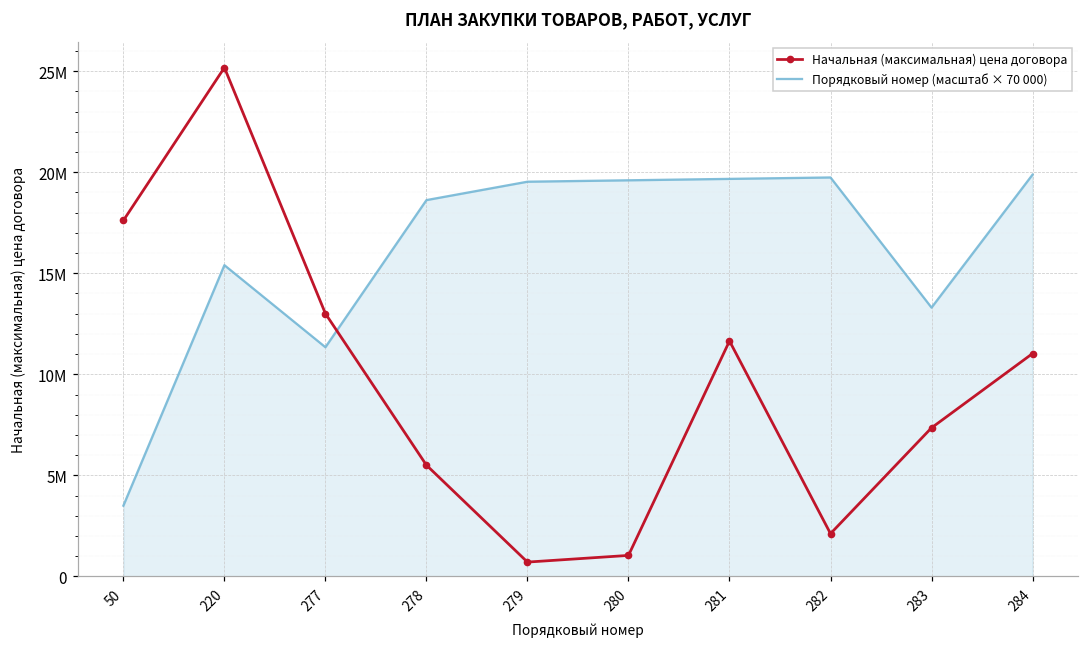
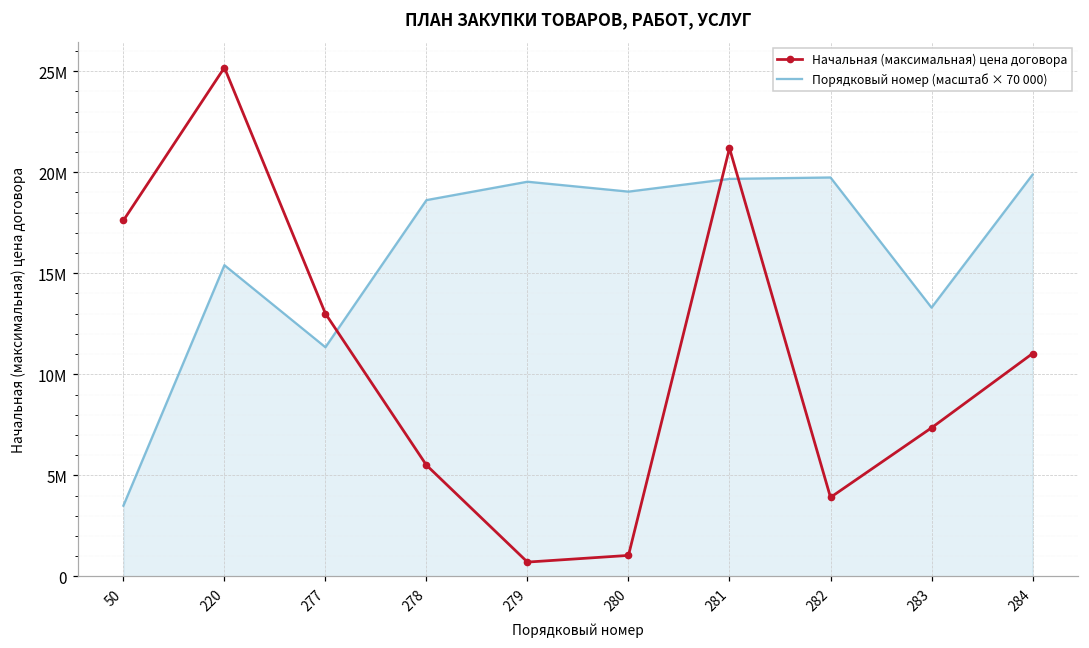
Порядковый номер (масштаб × 70 000), 280: 19600000 -> 19000000
Начальная (максимальная) цена договора, 281: 11600000 -> 21200000
Начальная (максимальная) цена договора, 282: 2100000 -> 3900000
